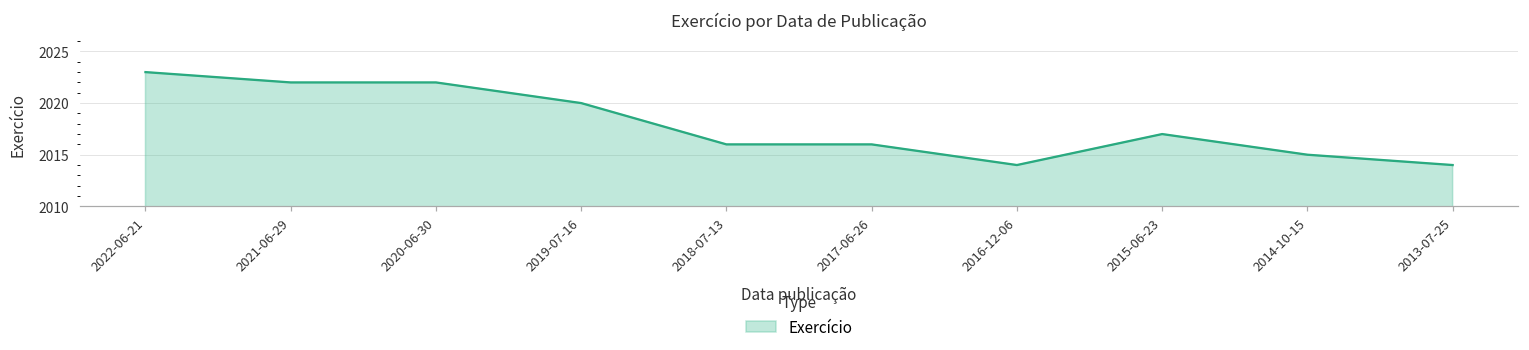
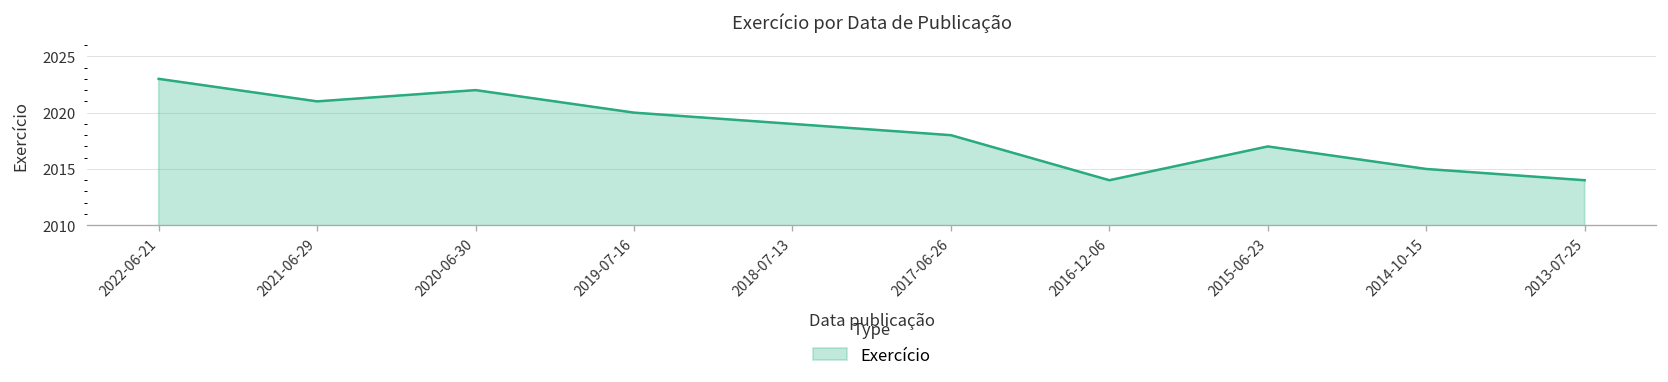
2021-06-29: 2022 -> 2021
2018-07-13: 2016 -> 2019
2017-06-26: 2016 -> 2018
